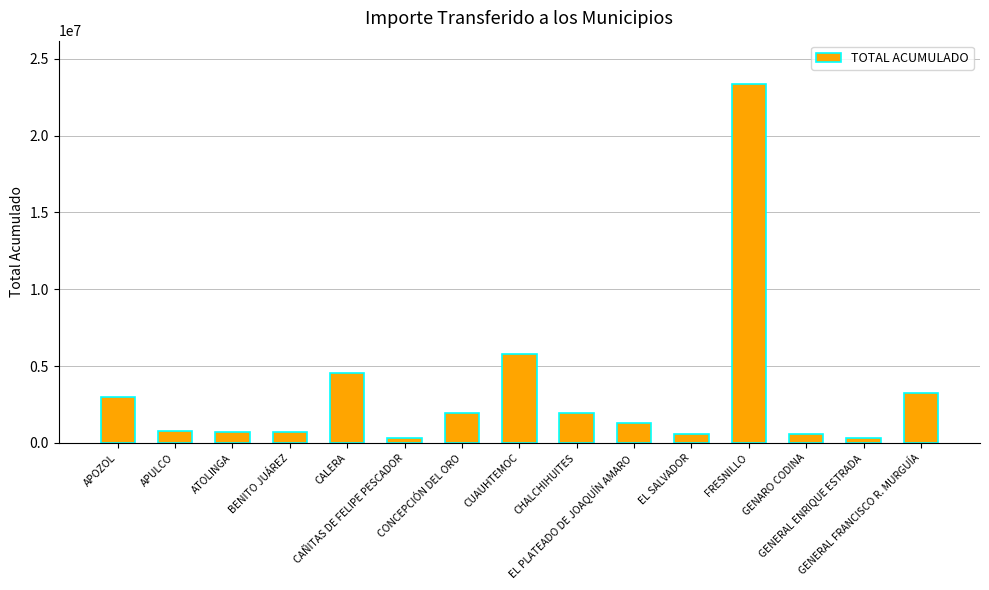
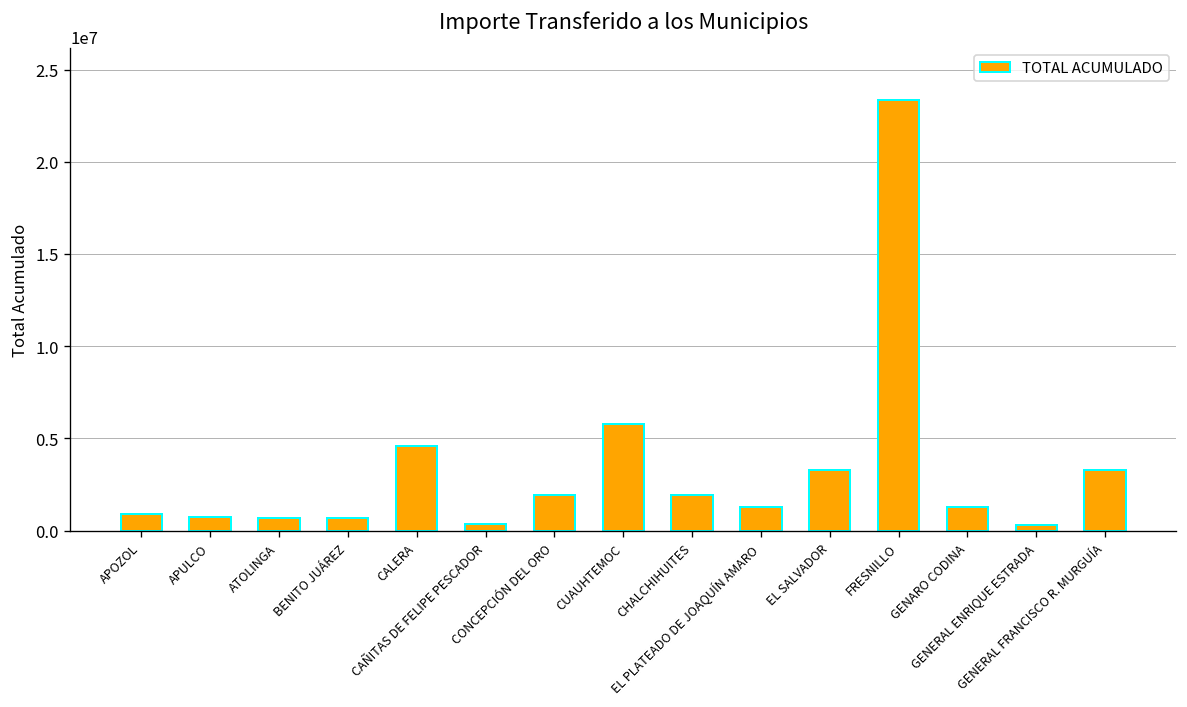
APOZOL: 3000000 -> 900000
EL SALVADOR: 600000 -> 3300000
GENARO CODINA: 600000 -> 1300000
